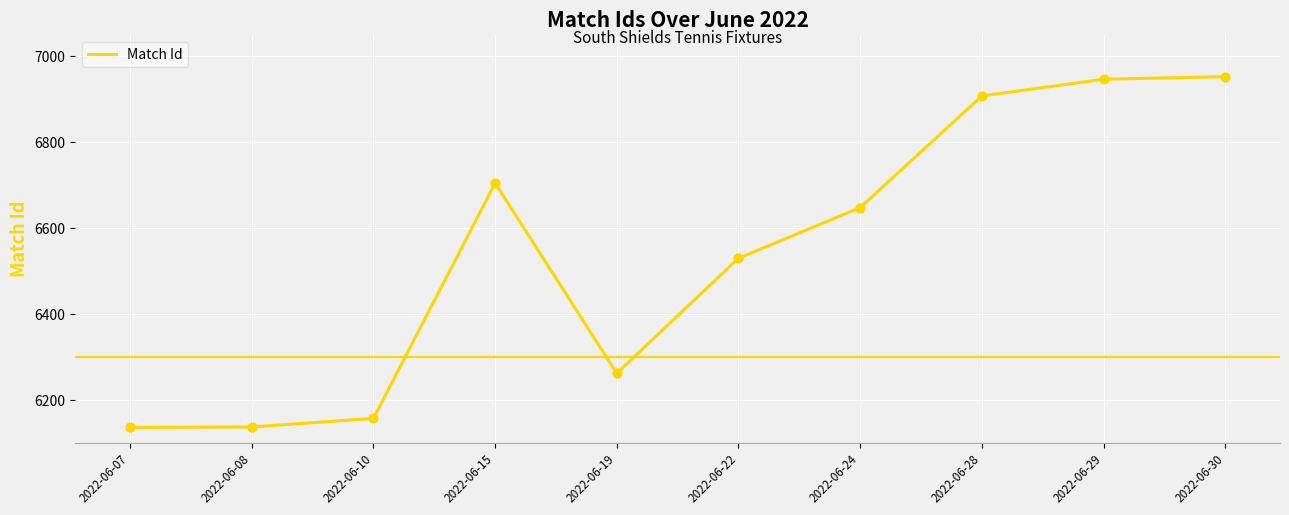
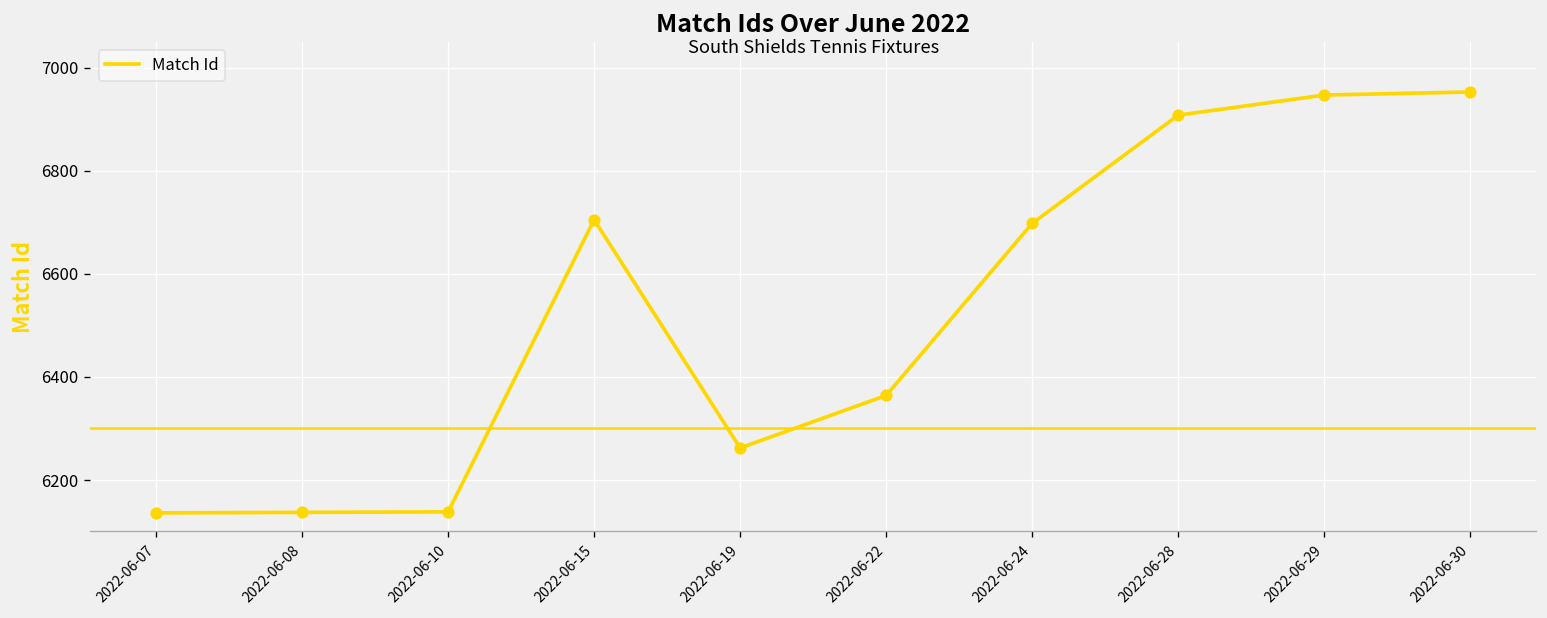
2022-06-10: 6160 -> 6140
2022-06-22: 6530 -> 6360
2022-06-24: 6650 -> 6700
